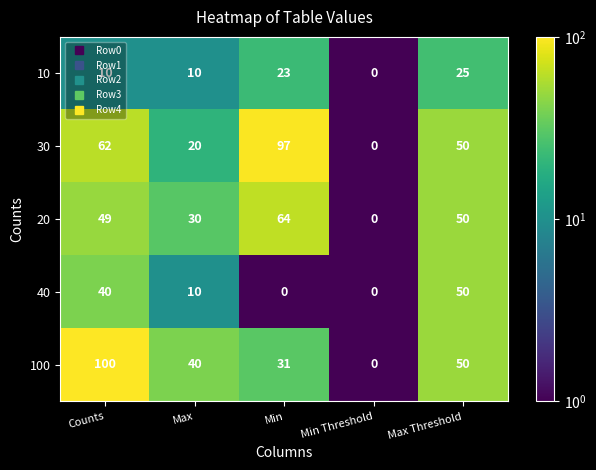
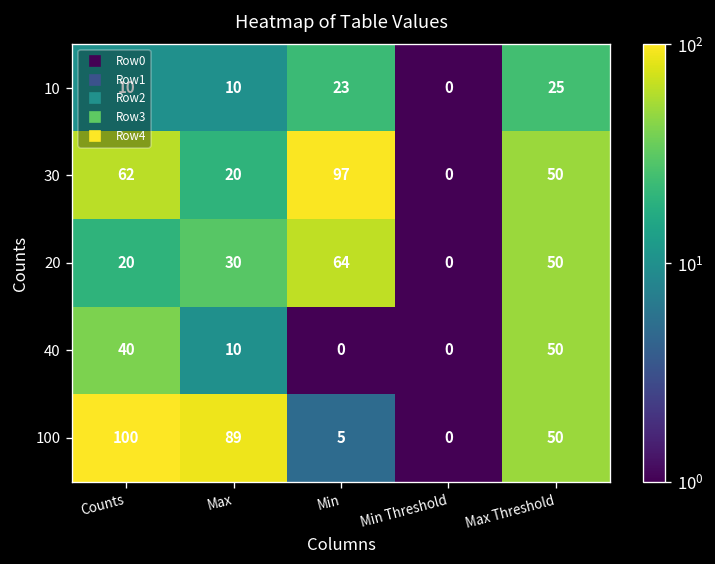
20, Counts: 49 -> 20
100, Max: 40 -> 89
100, Min: 31 -> 5
